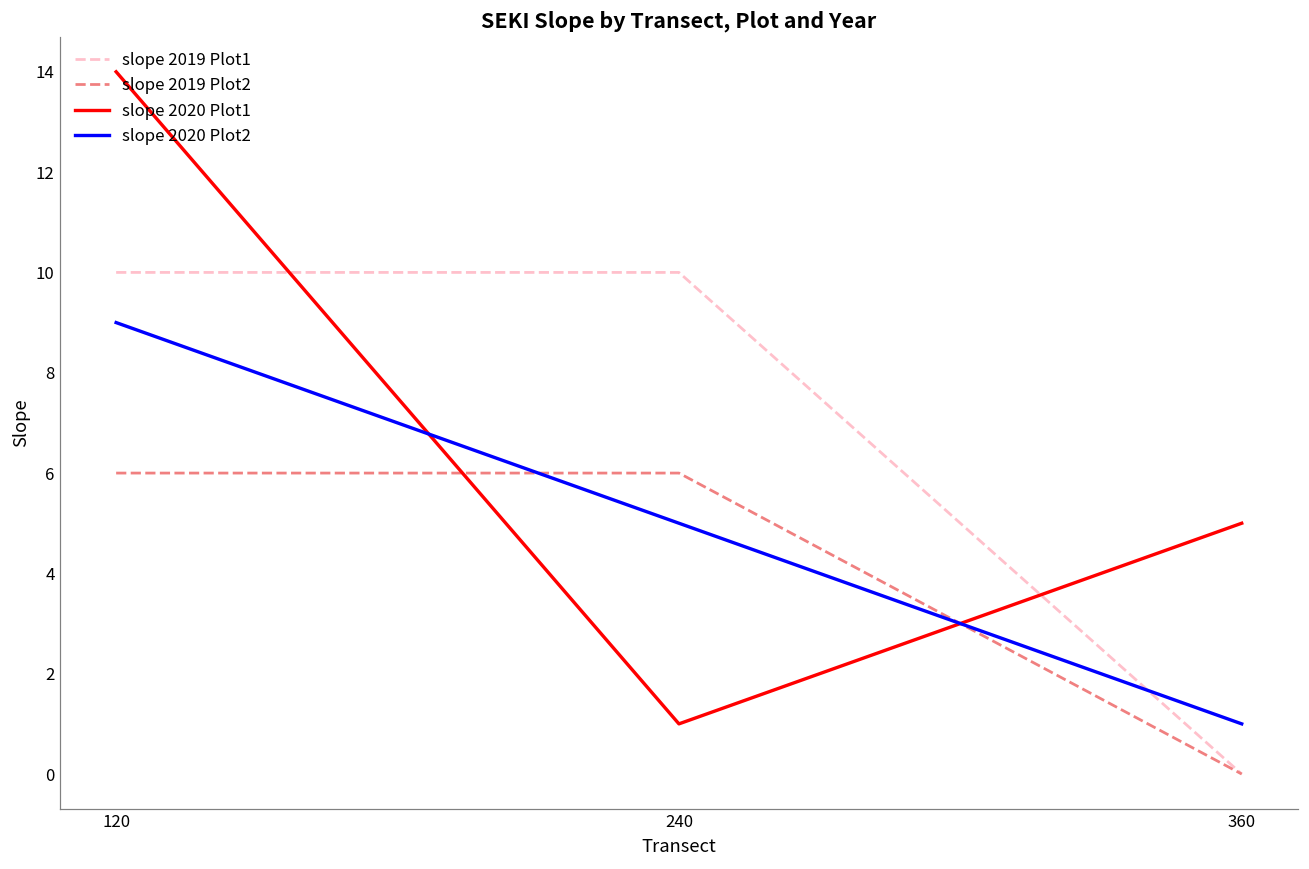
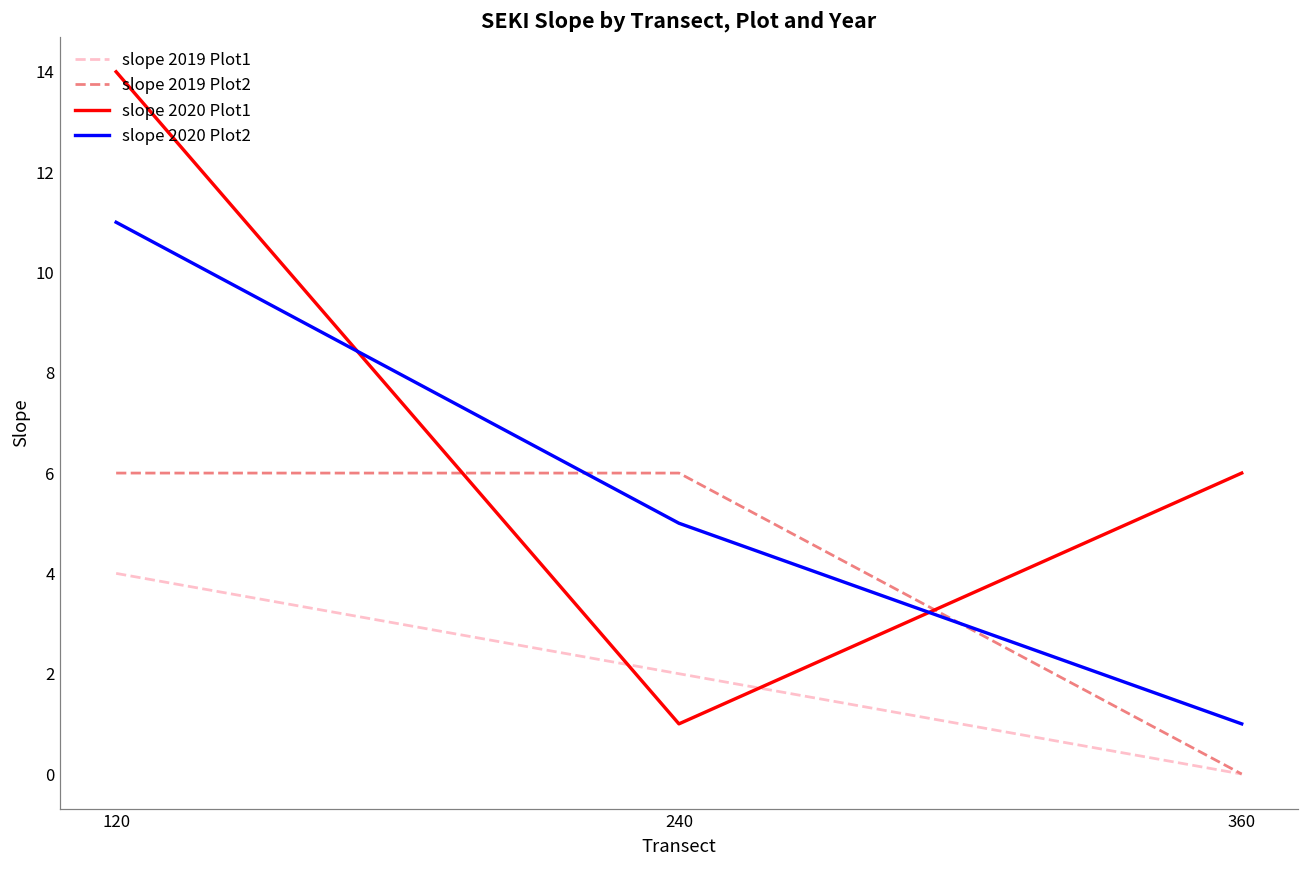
slope 2019 Plot1, 120: 10 -> 4
slope 2020 Plot2, 120: 9 -> 11
slope 2019 Plot1, 240: 10 -> 2
slope 2020 Plot1, 360: 5 -> 6
